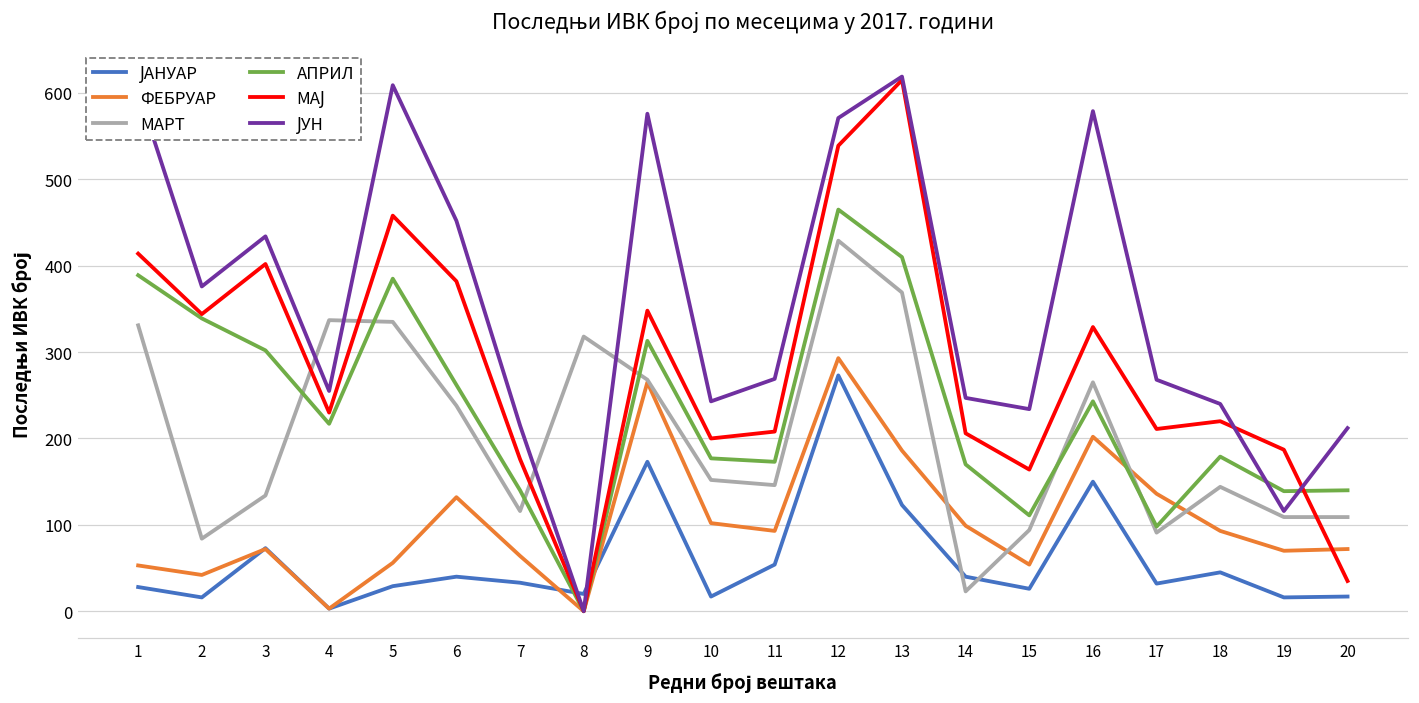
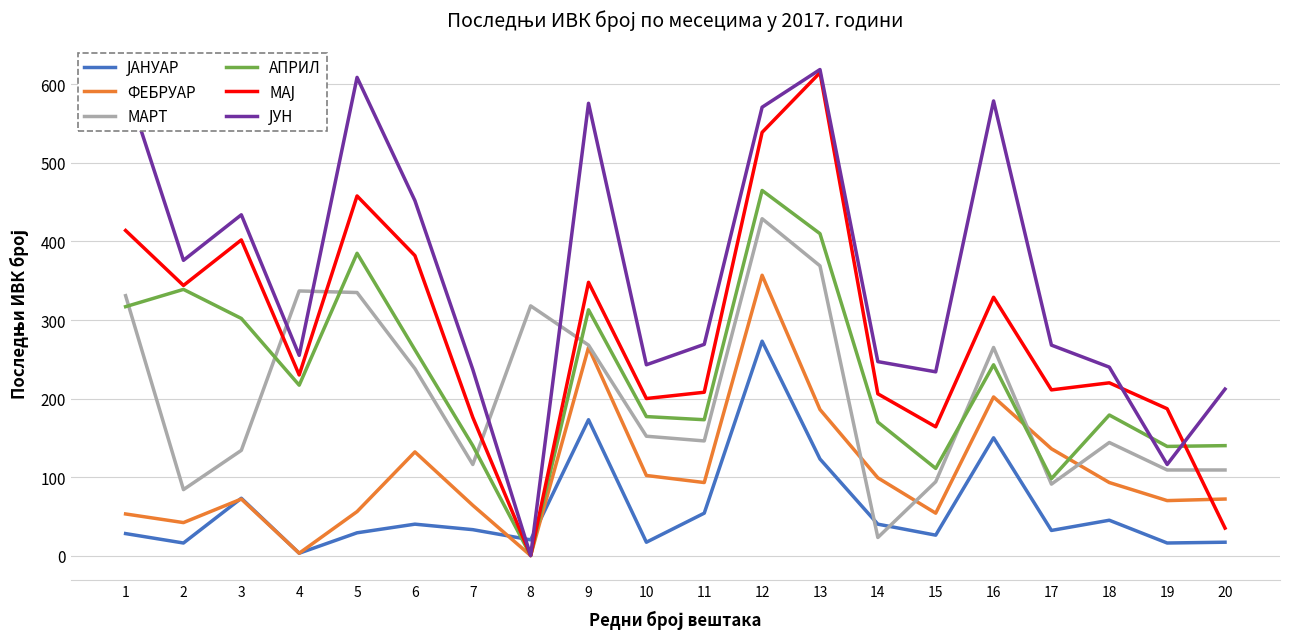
АПРИЛ, 1: 390 -> 320
ЈУН, 7: 220 -> 240
ФЕБРУАР, 12: 290 -> 360
